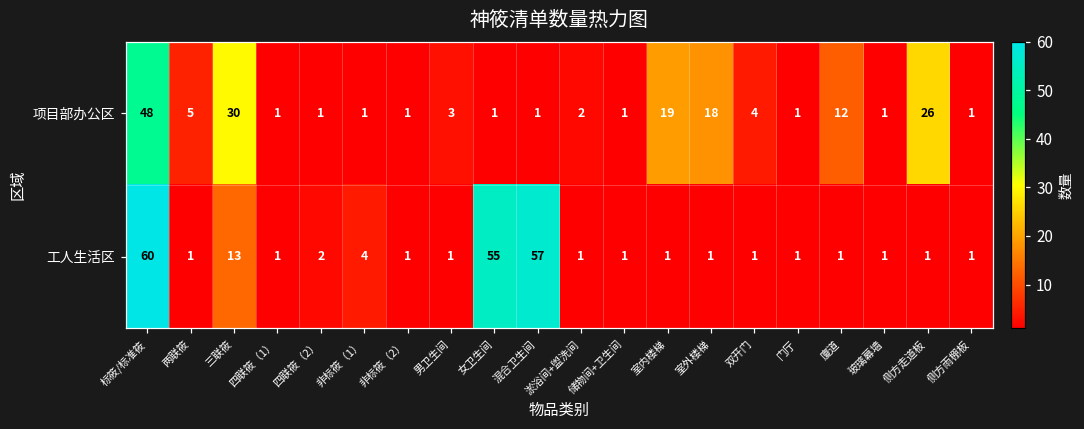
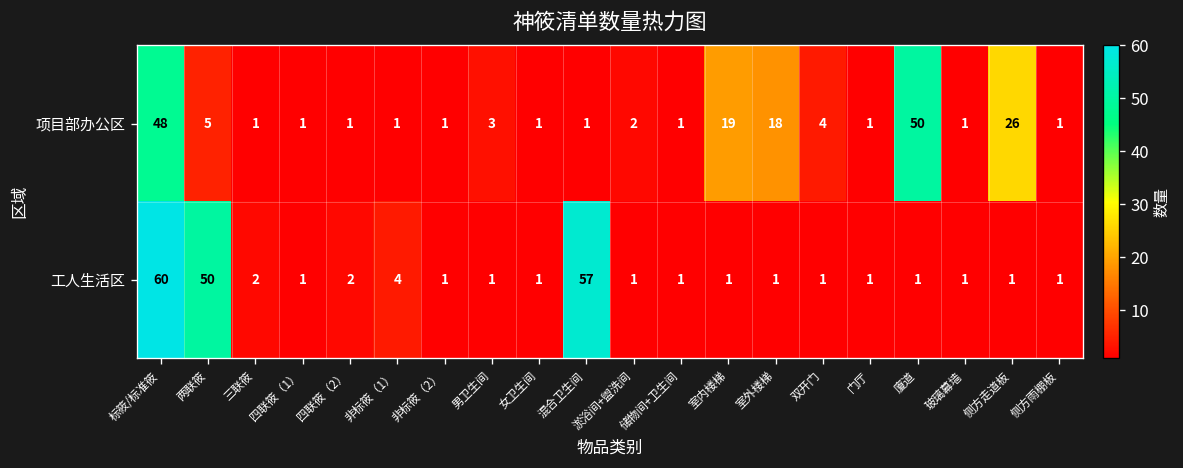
项目部办公区, 三联筱: 30 -> 1
项目部办公区, 廈道: 12 -> 50
工人生活区, 两联筱: 1 -> 50
工人生活区, 三联筱: 13 -> 2
工人生活区, 女卫生间: 55 -> 1
